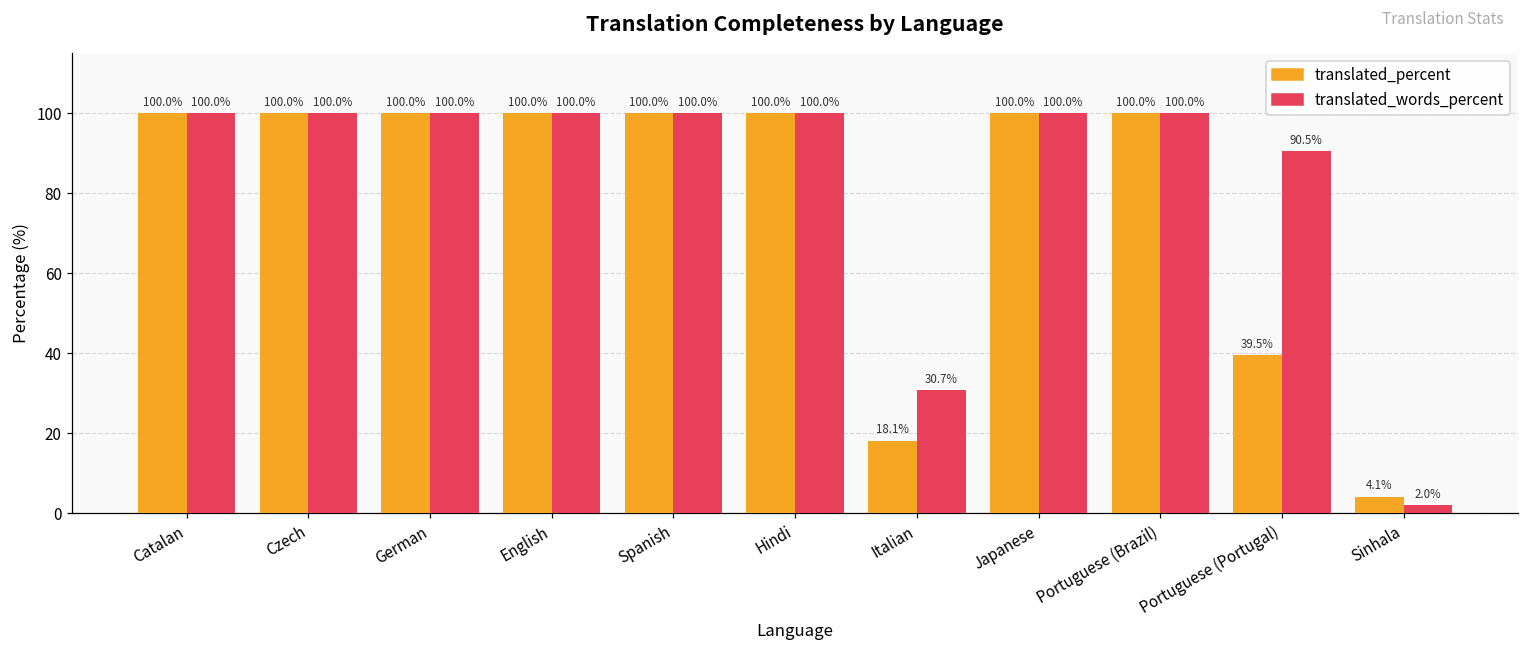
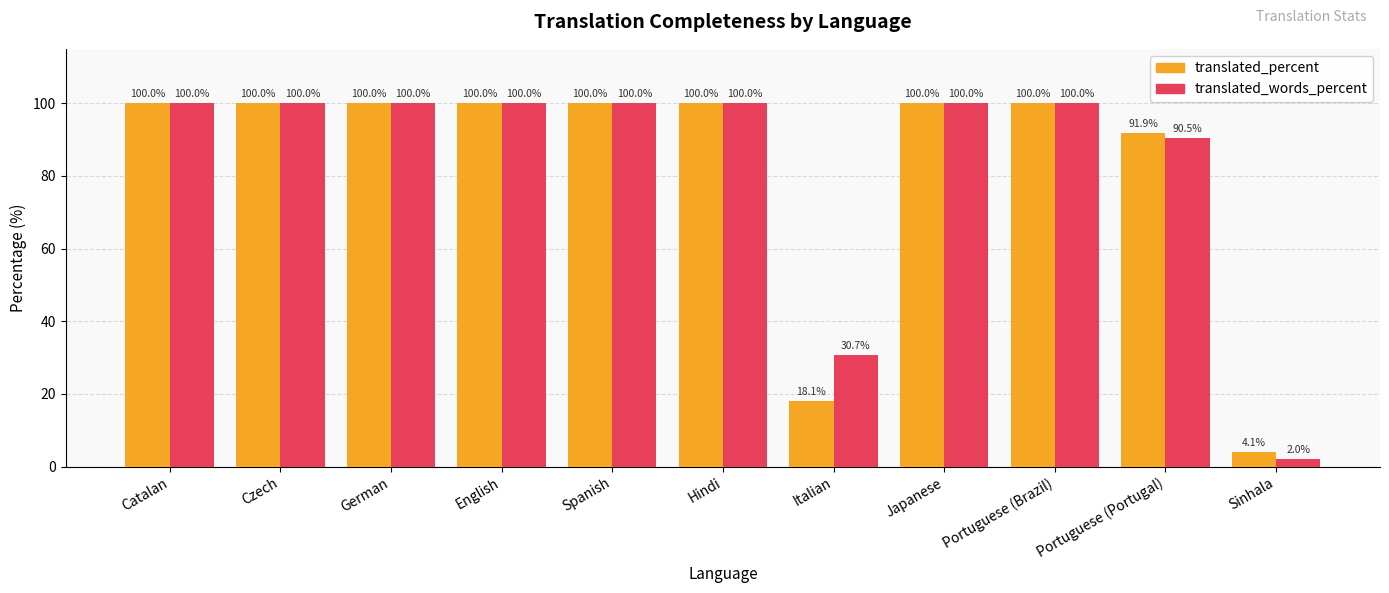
translated_percent, Portuguese (Portugal): 39.5% -> 91.9%
